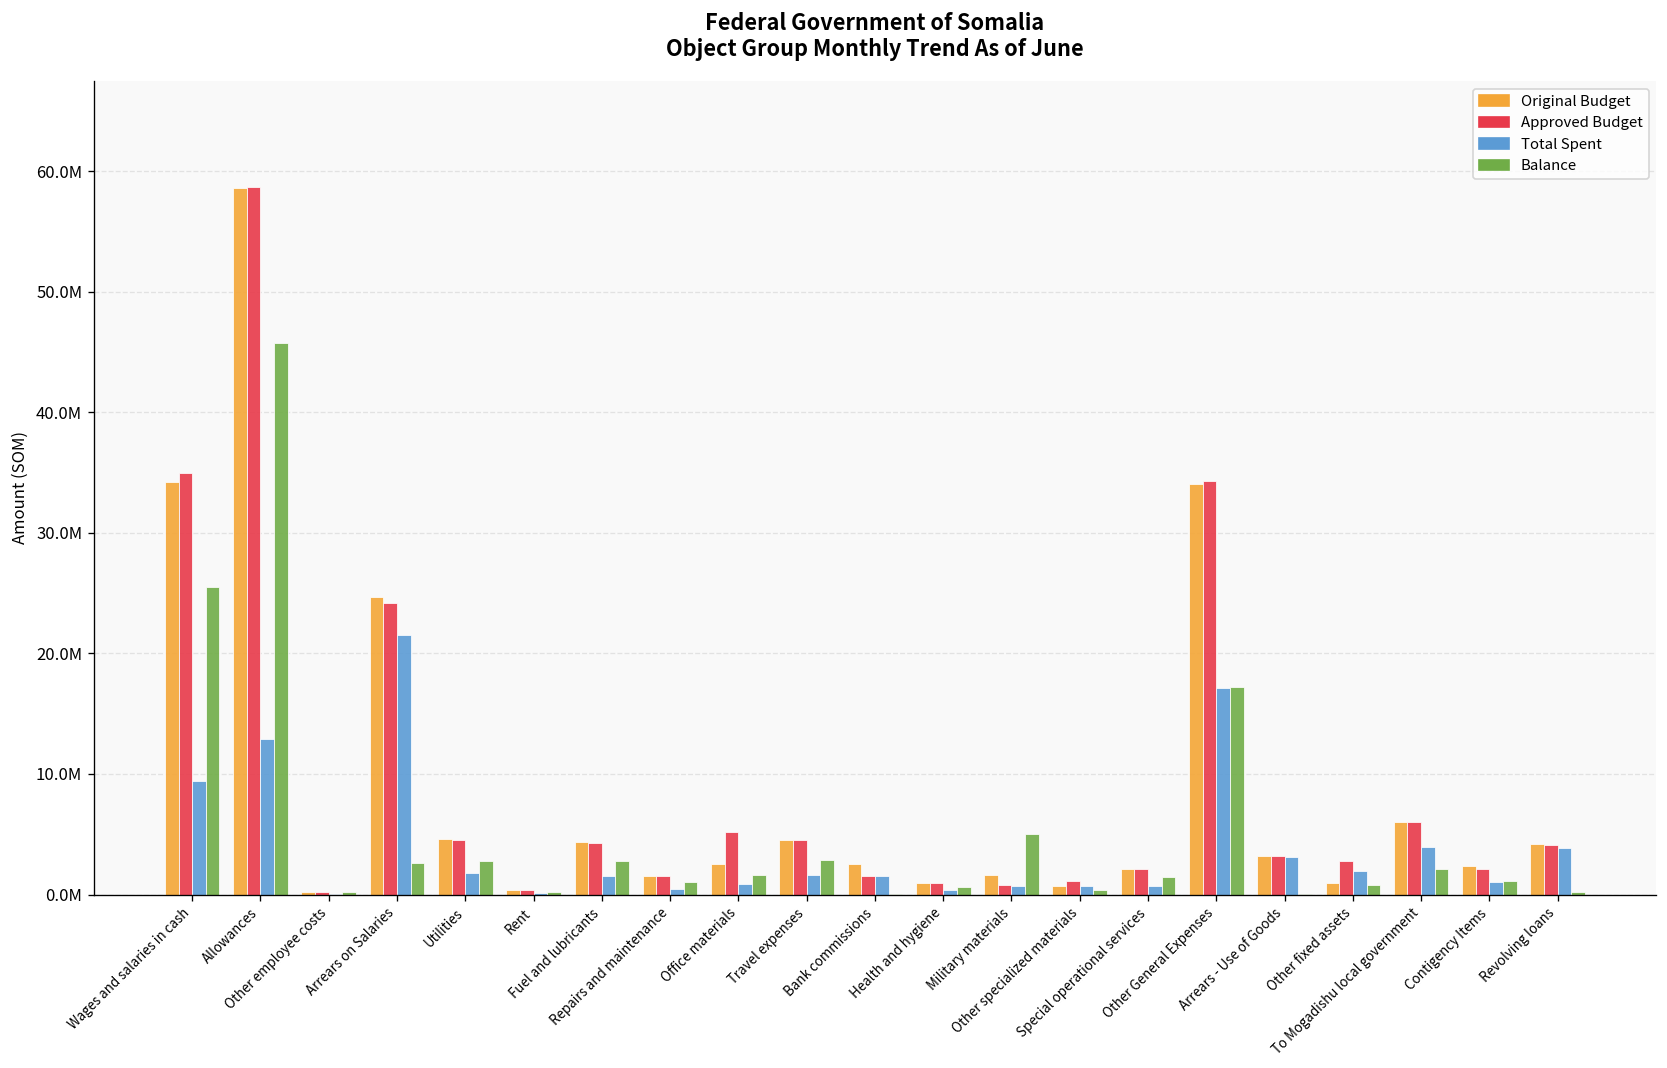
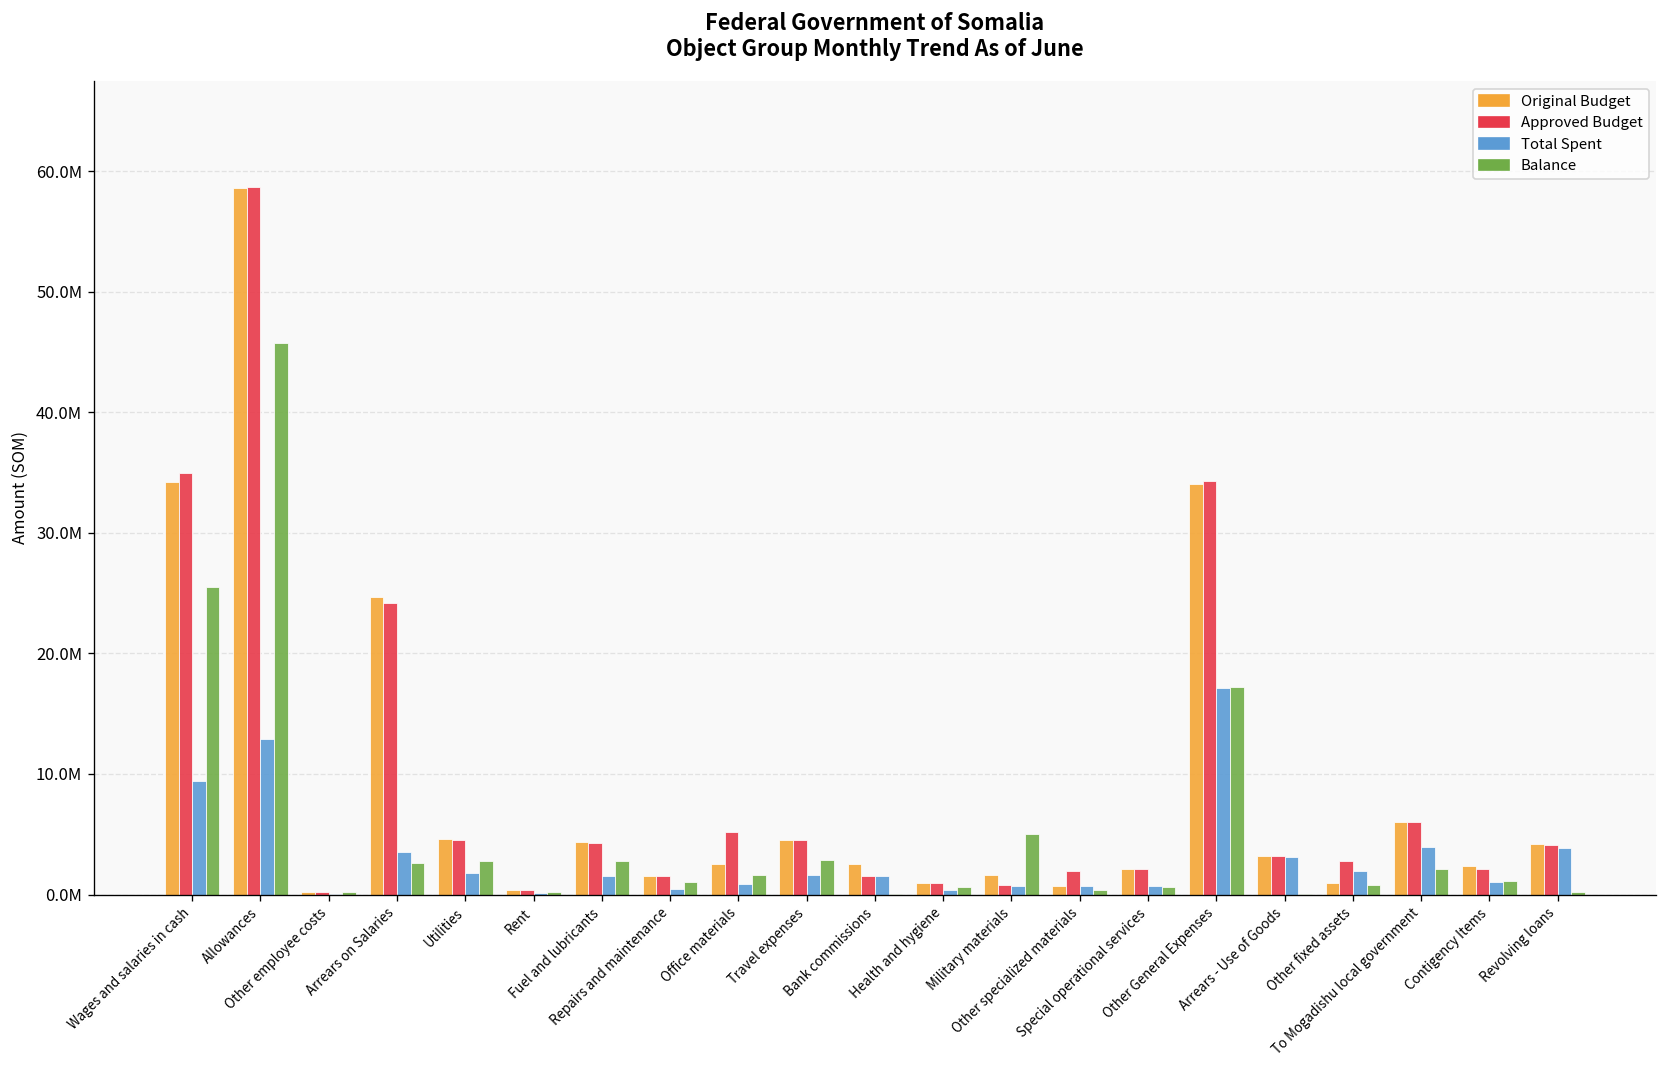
Total Spent, Arrears on Salaries: 21500000 -> 3600000
Approved Budget, Other specialized materials: 1100000 -> 1900000
Balance, Special operational services: 1400000 -> 600000
